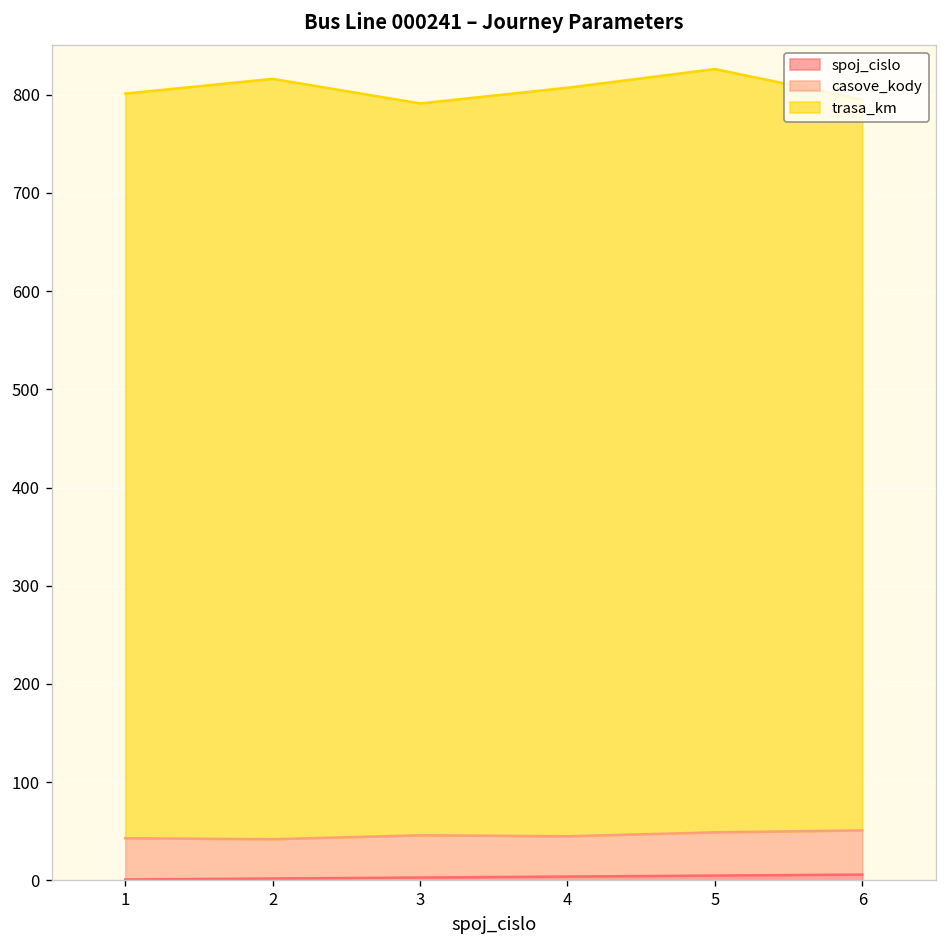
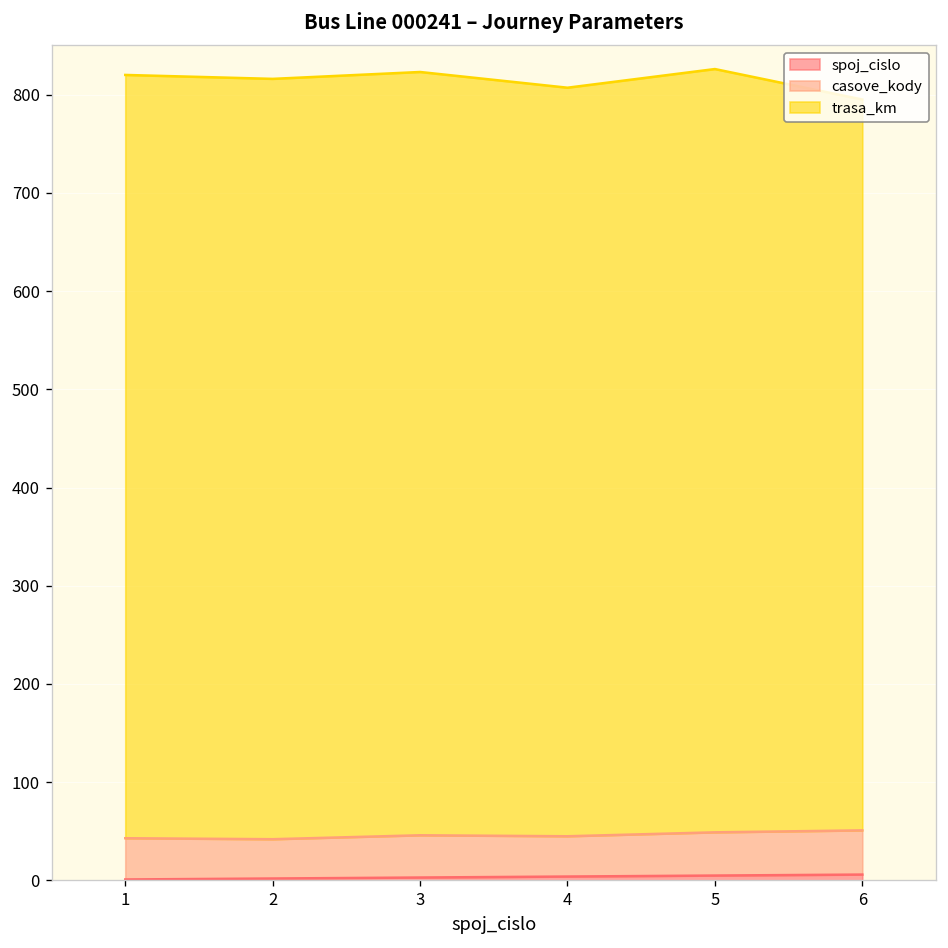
trasa_km, 1: 760 -> 780
trasa_km, 3: 750 -> 780
